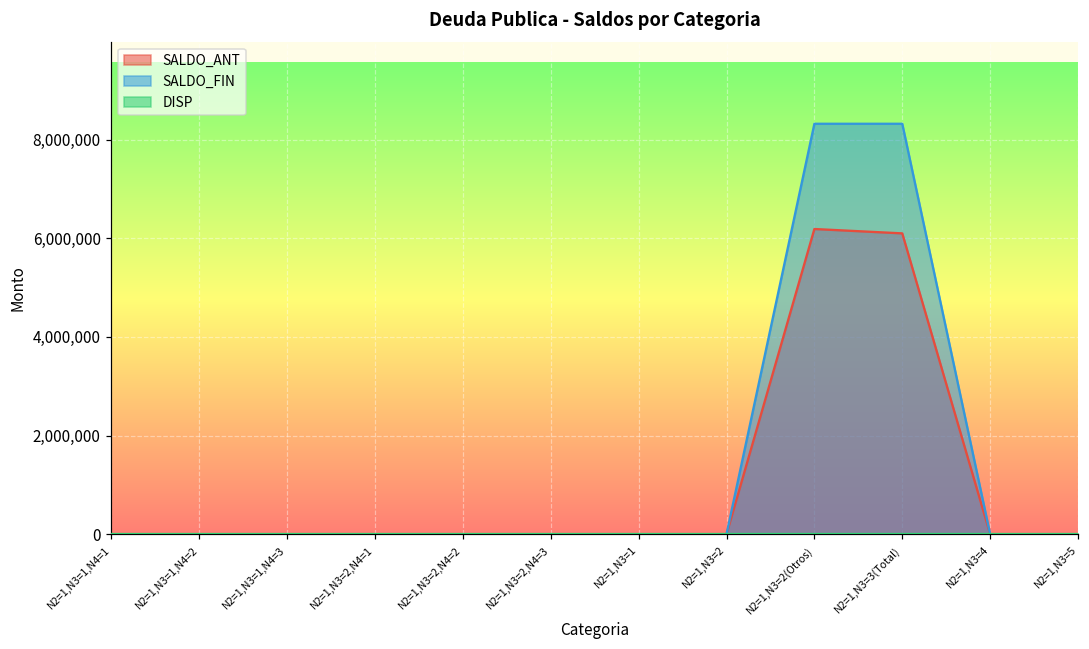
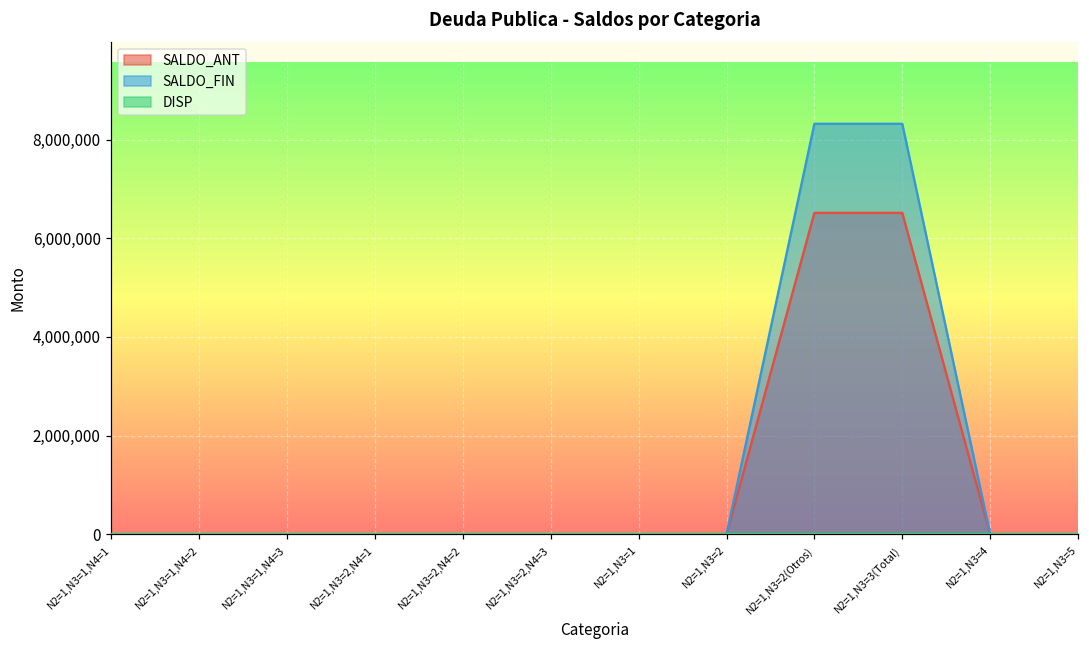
SALDO_ANT, N2=1,N3=2(Otros): 6,200,000 -> 6,500,000
SALDO_ANT, N2=1,N3=3(Total): 6,100,000 -> 6,500,000
